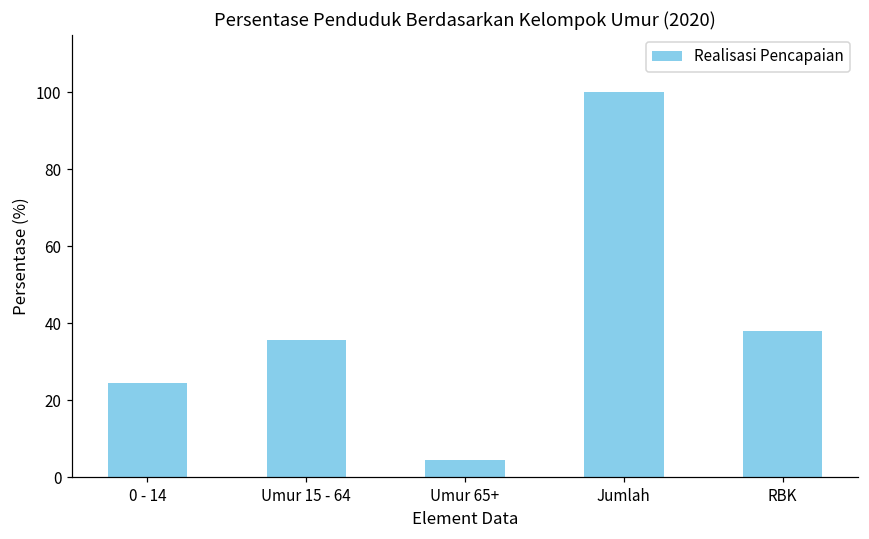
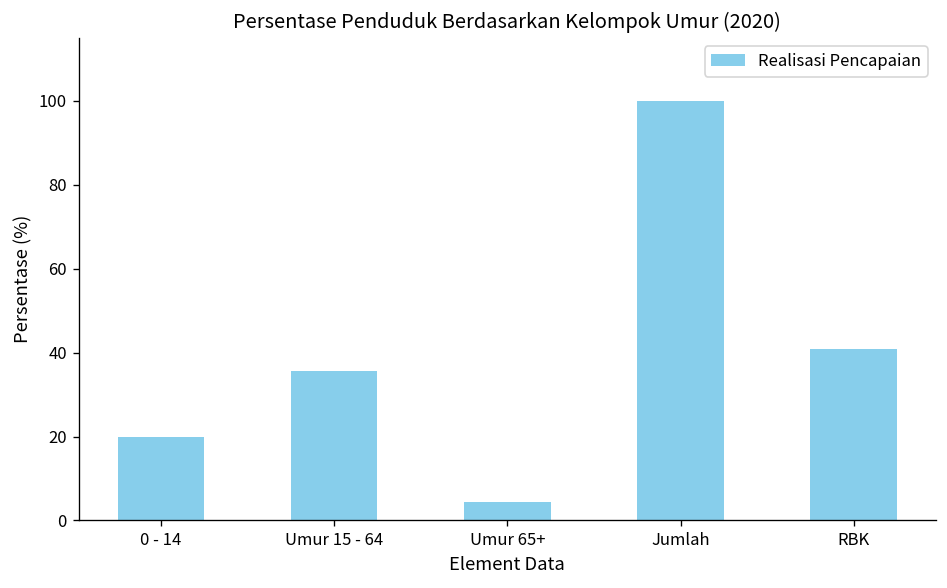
0 - 14: 25 -> 20
RBK: 38 -> 41
